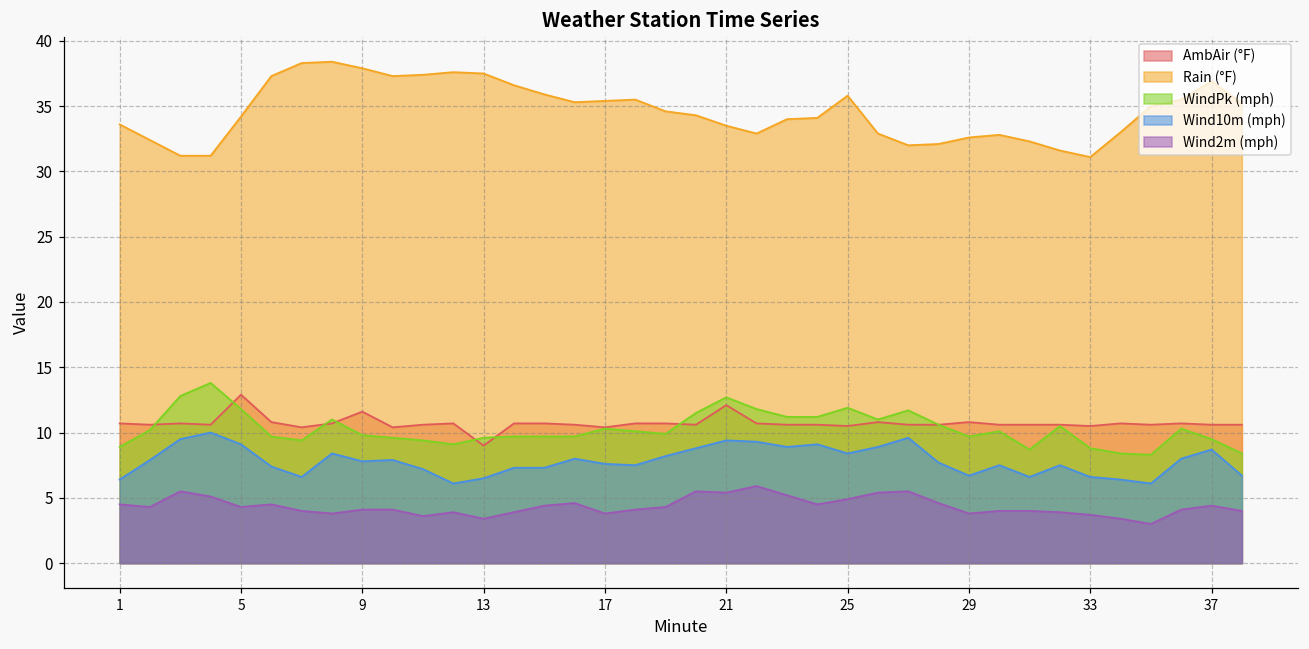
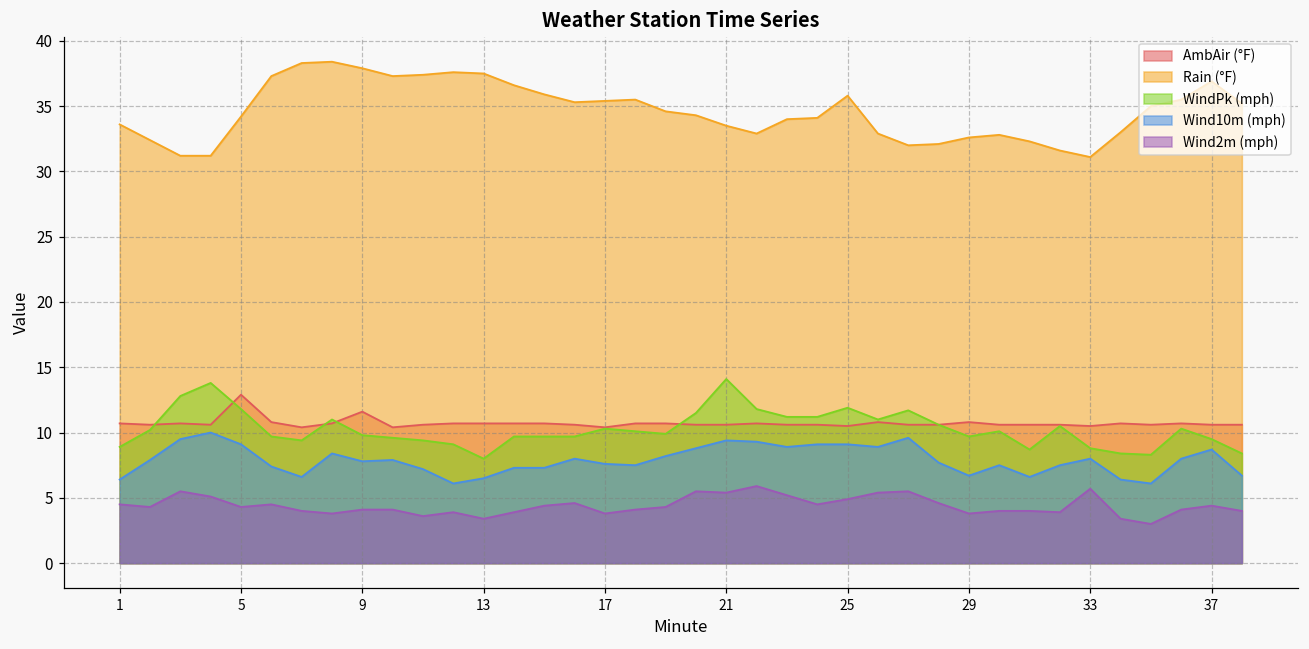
AmbAir (°F), 13: 9.0 -> 10.7
WindPk (mph), 13: 9.6 -> 8.0
AmbAir (°F), 21: 12.1 -> 10.6
WindPk (mph), 21: 12.7 -> 14.1
Wind10m (mph), 25: 8.4 -> 9.1
Wind10m (mph), 33: 6.6 -> 8.0
Wind2m (mph), 33: 3.7 -> 5.7
